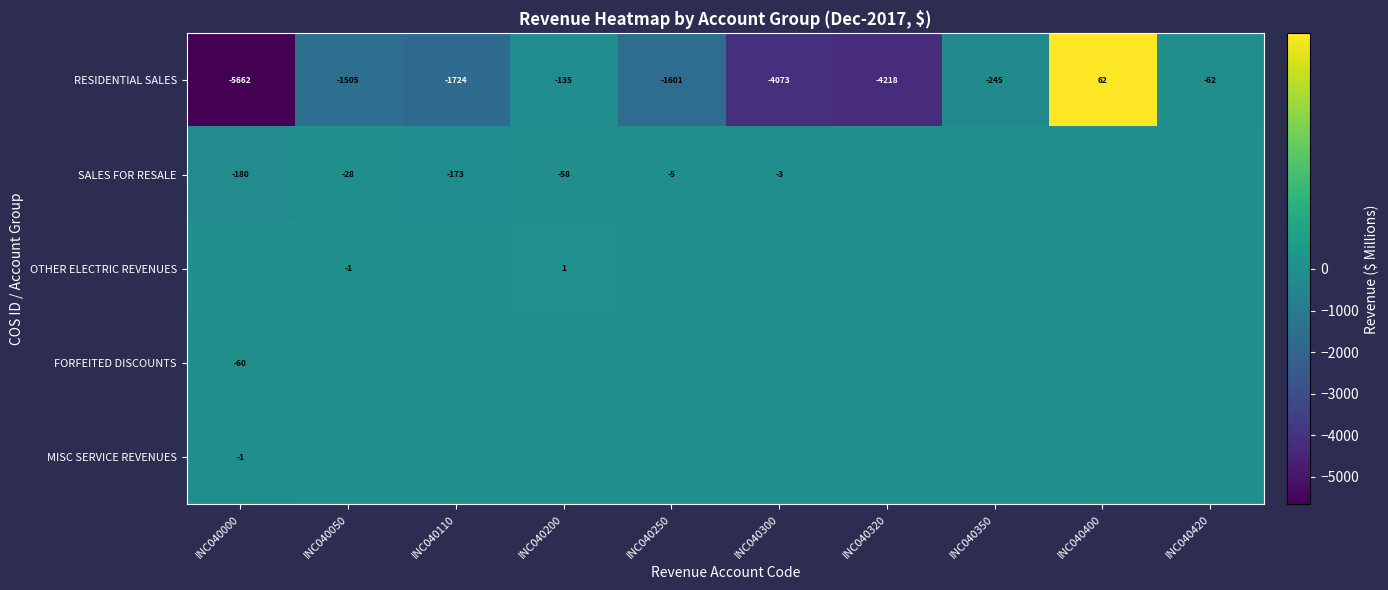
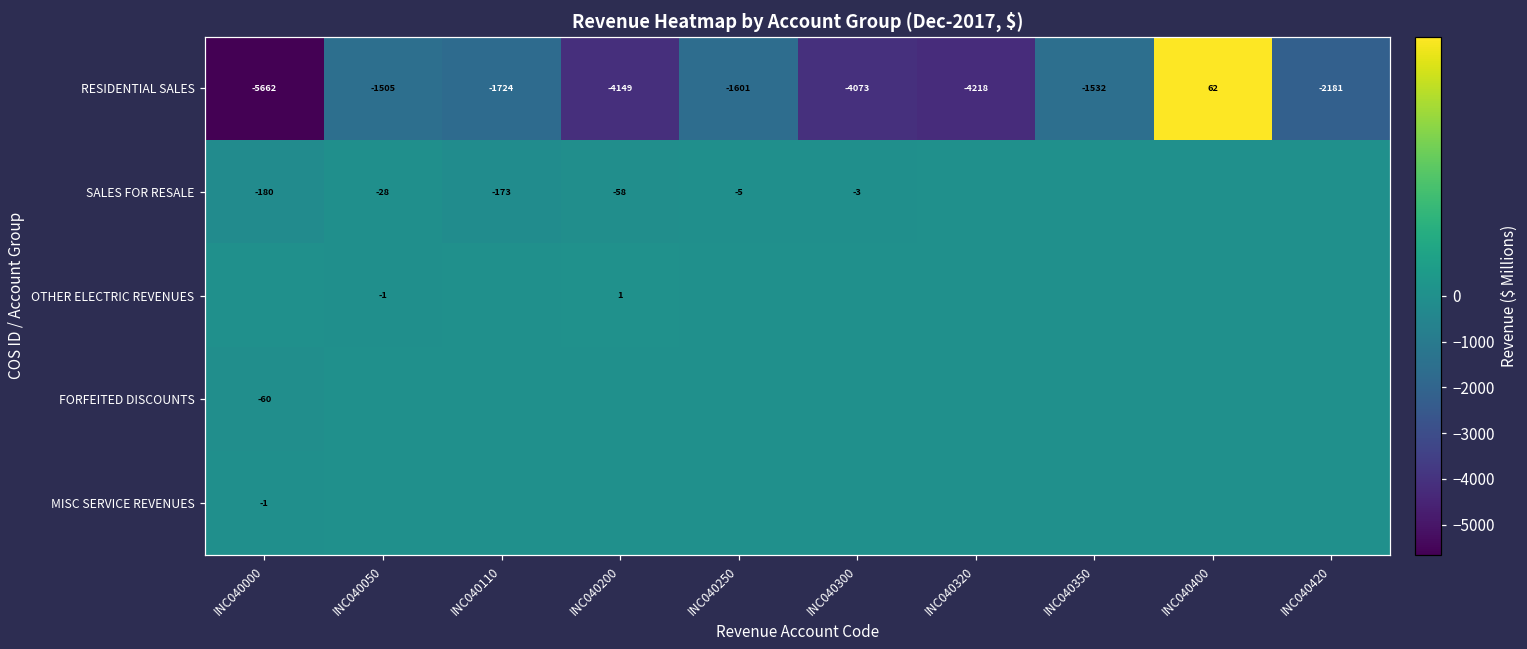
RESIDENTIAL SALES, INC040200: -135 -> -4149
RESIDENTIAL SALES, INC040350: -245 -> -1532
RESIDENTIAL SALES, INC040420: -62 -> -2181
